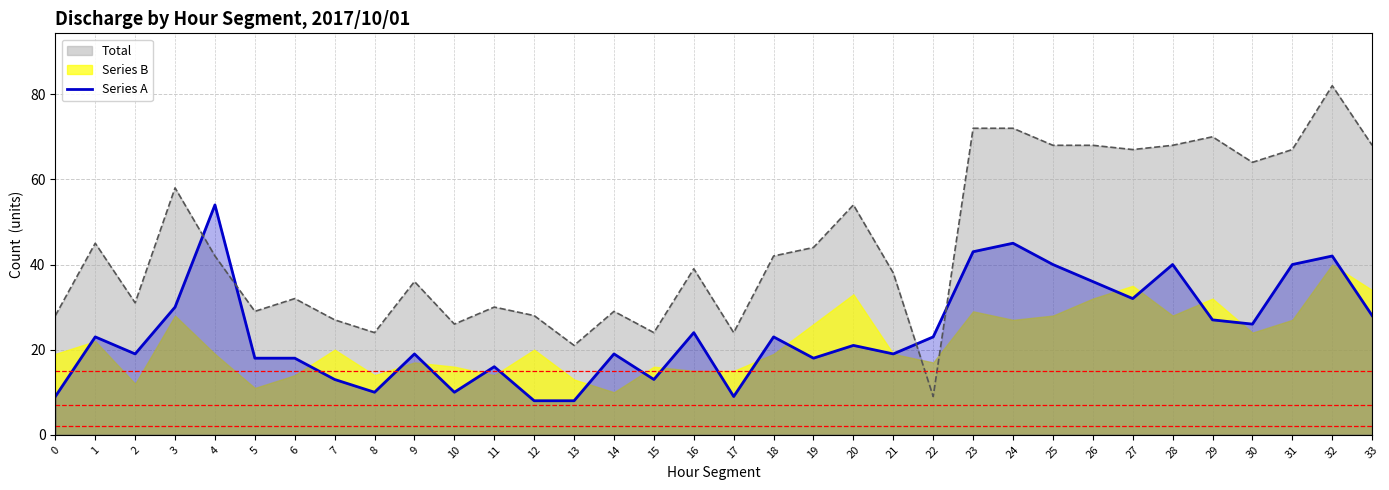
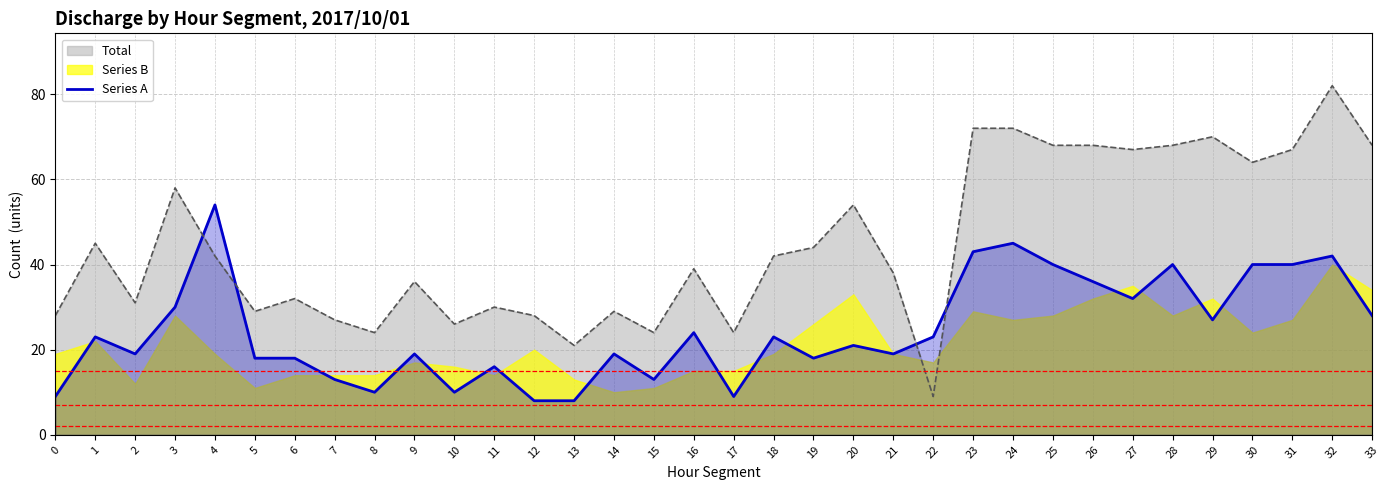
Series B, 7: 20 -> 14
Series B, 15: 16 -> 11
Series A, 30: 26 -> 40
